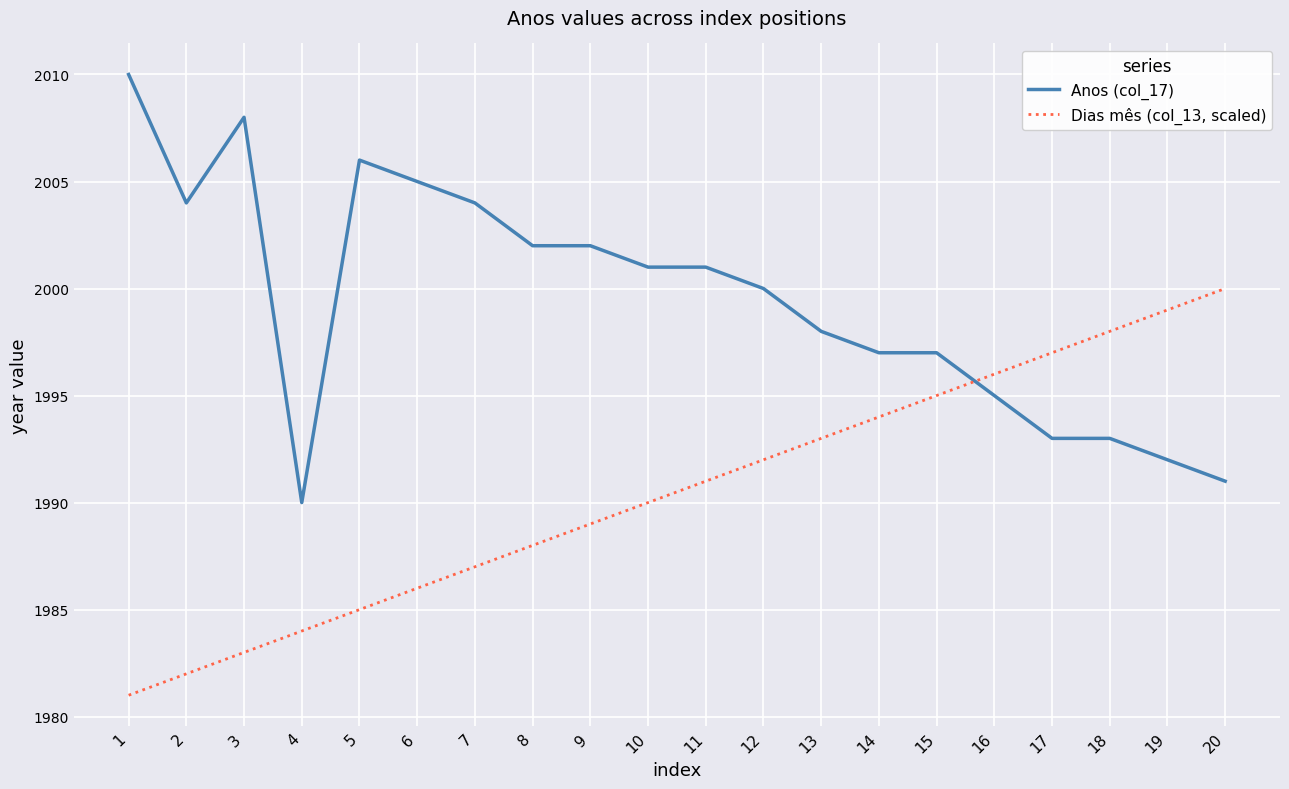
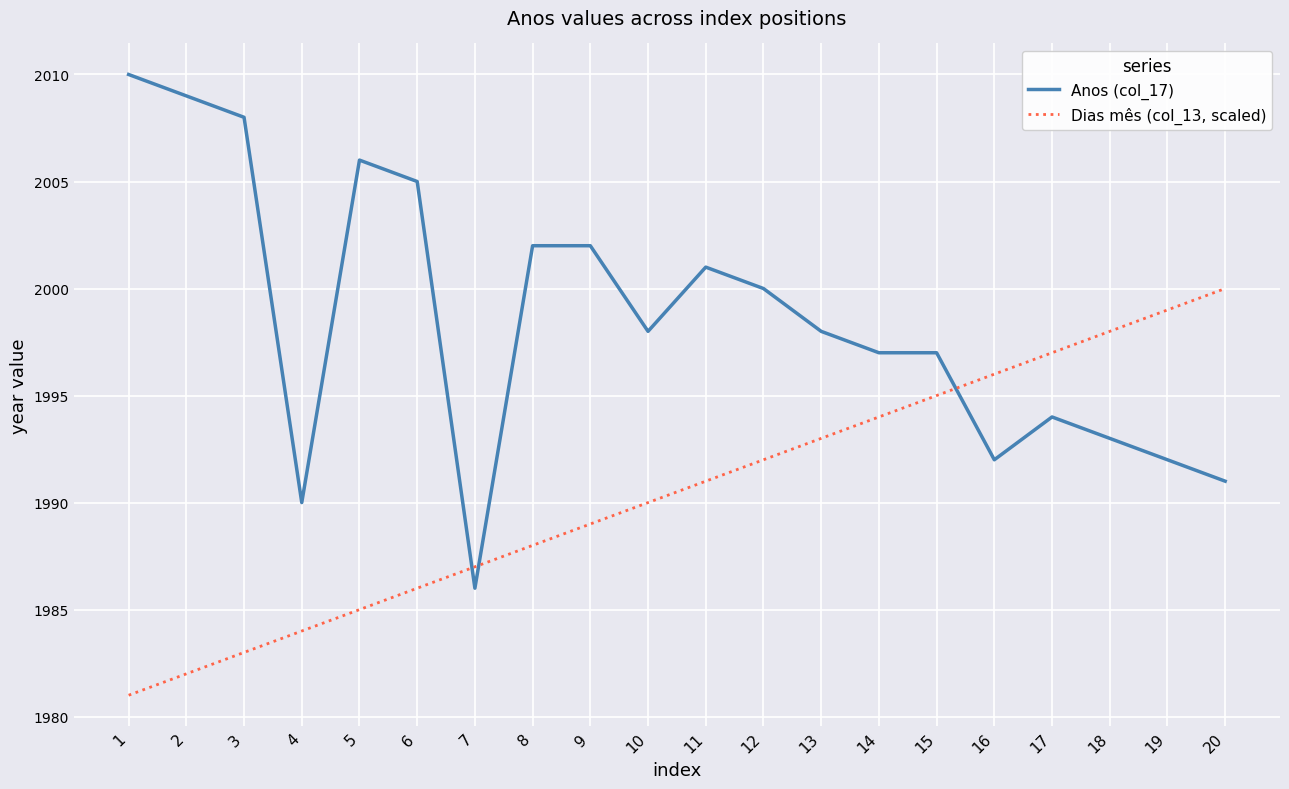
Anos (col_17), 2: 2004 -> 2009
Anos (col_17), 7: 2004 -> 1986
Anos (col_17), 10: 2001 -> 1998
Anos (col_17), 16: 1995 -> 1992
Anos (col_17), 17: 1993 -> 1994
